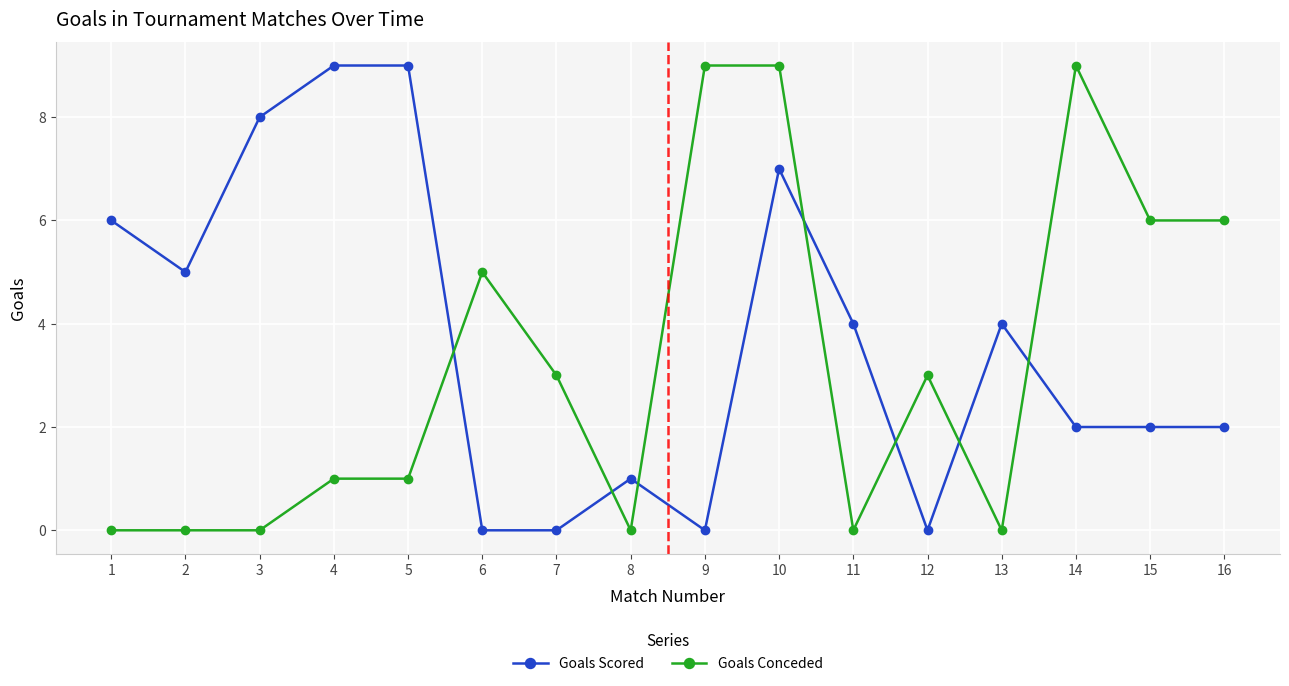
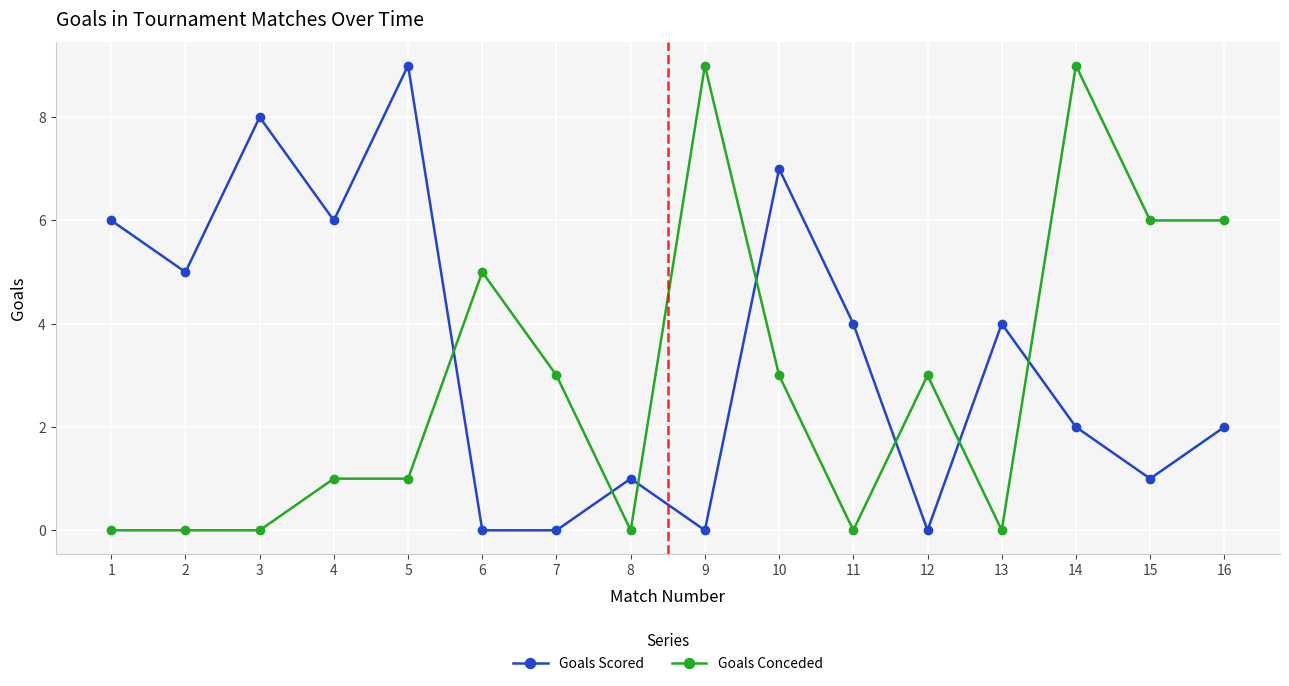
Goals Scored, 4: 9 -> 6
Goals Conceded, 10: 9 -> 3
Goals Scored, 15: 2 -> 1
